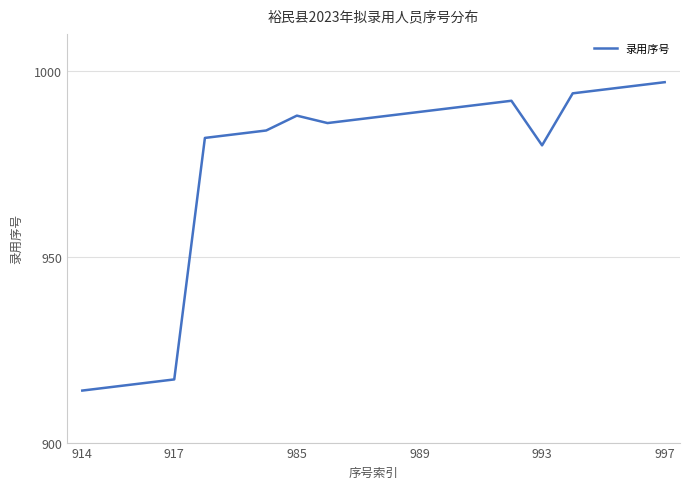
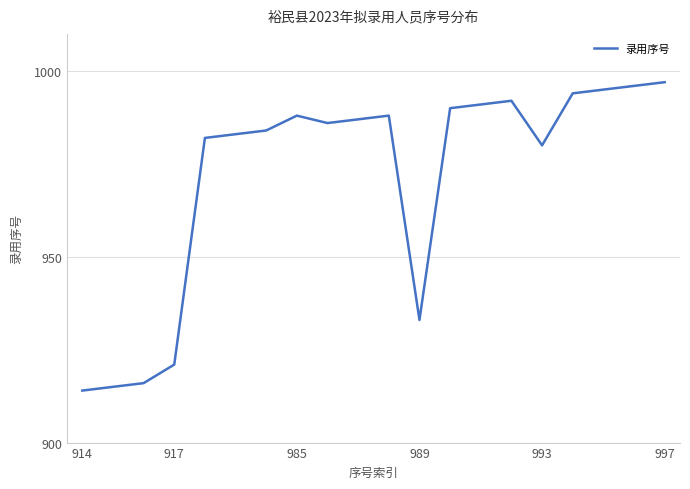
917: 917 -> 921
989: 989 -> 933
